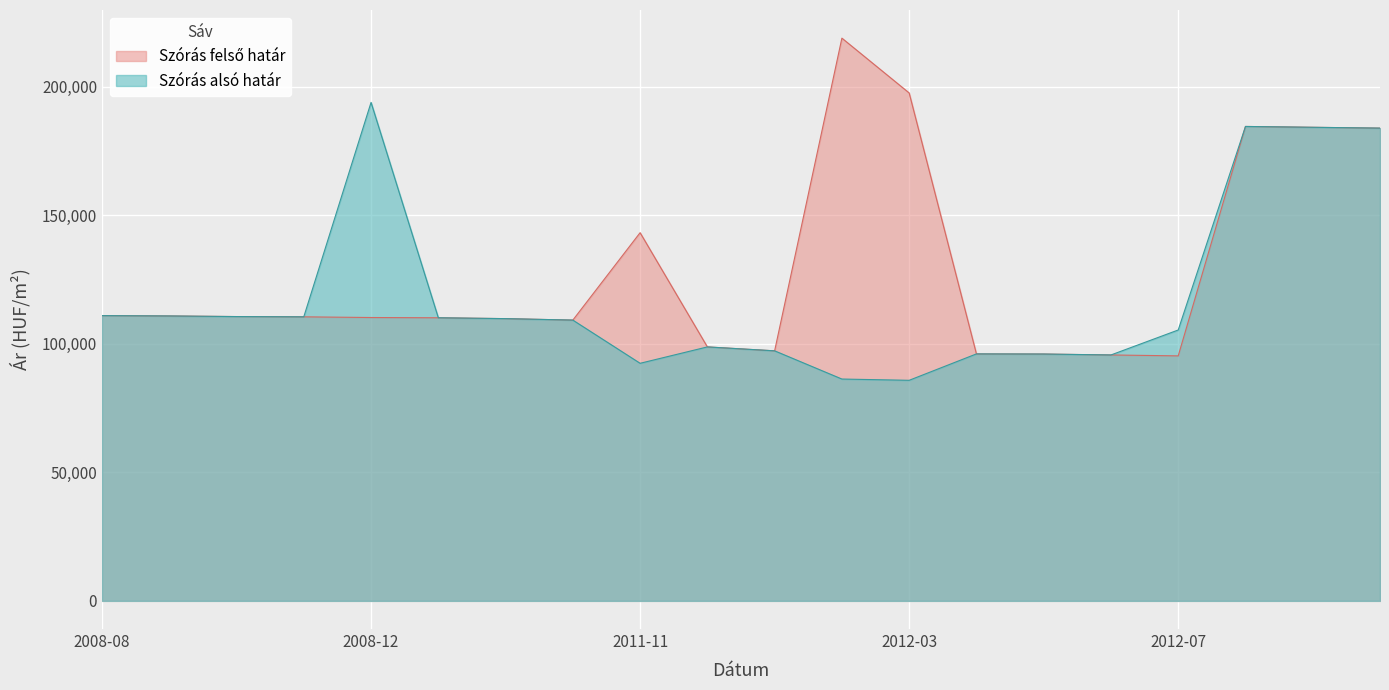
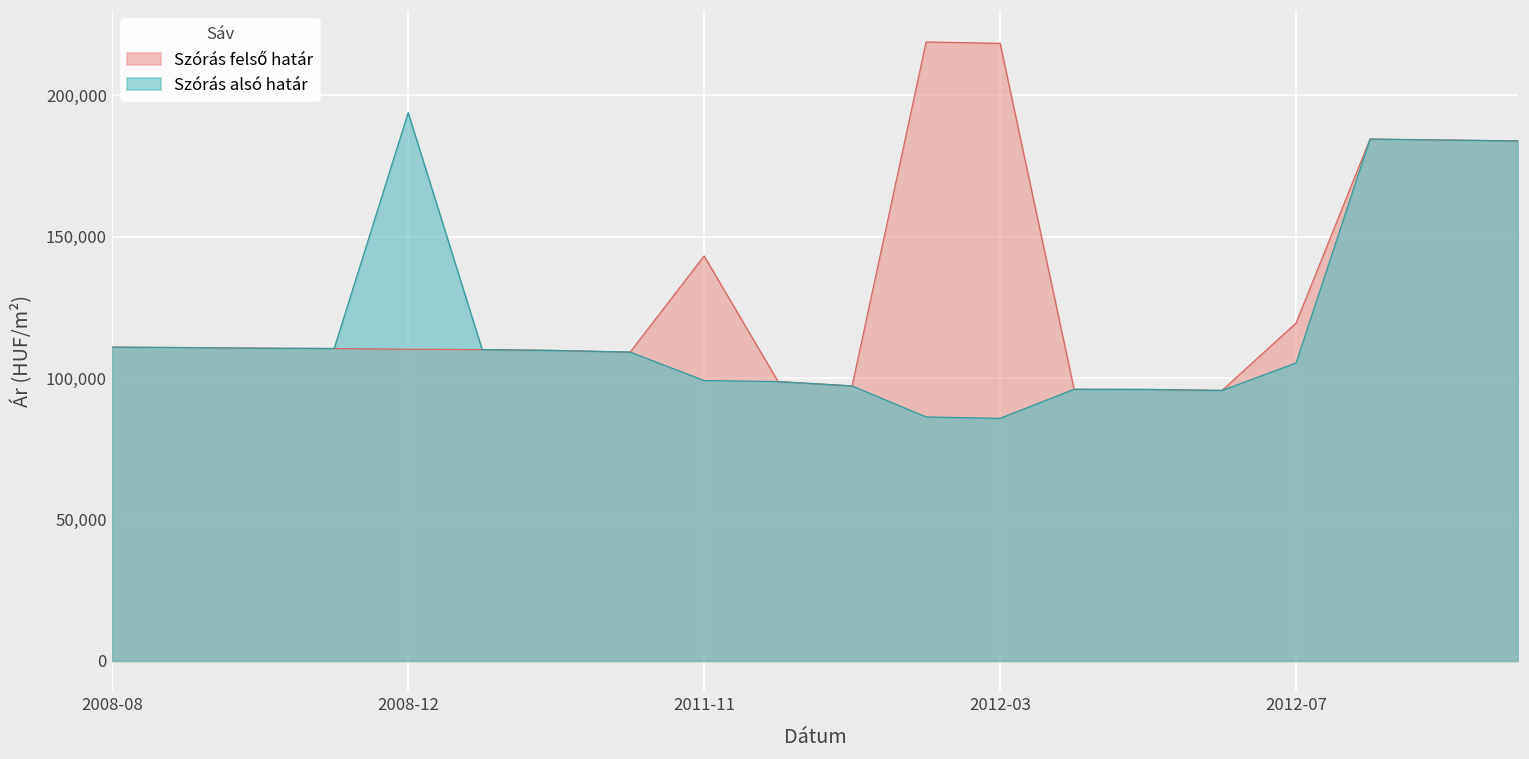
Szórás alsó határ, 2011-11: 92,000 -> 99,000
Szórás felső határ, 2012-03: 198,000 -> 218,000
Szórás felső határ, 2012-07: 95,000 -> 119,000
